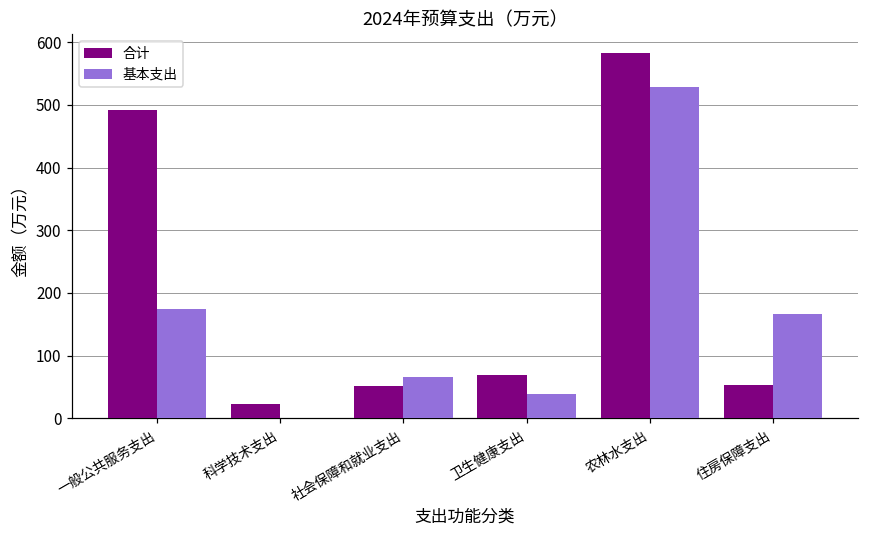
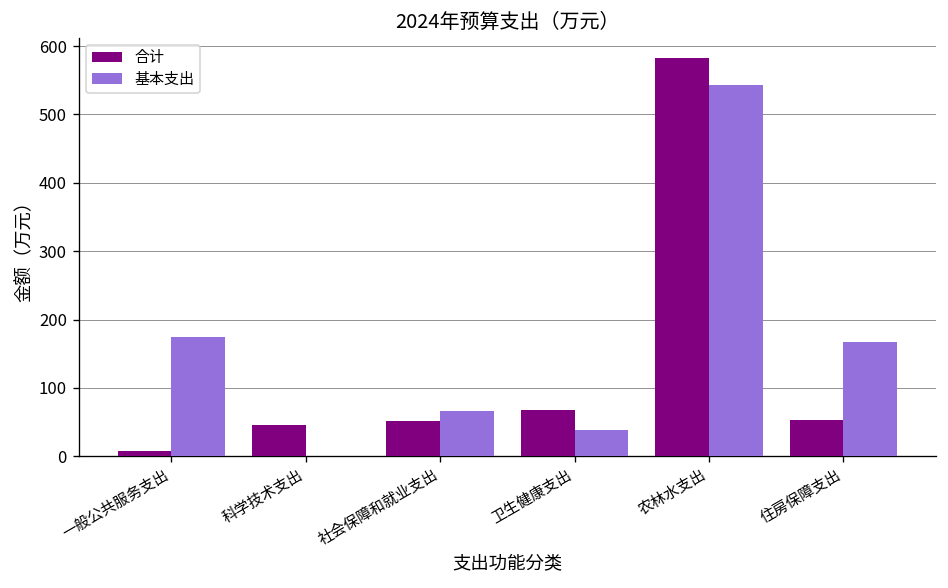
合计, 一般公共服务支出: 490 -> 10
合计, 科学技术支出: 20 -> 50
基本支出, 农林水支出: 530 -> 540
